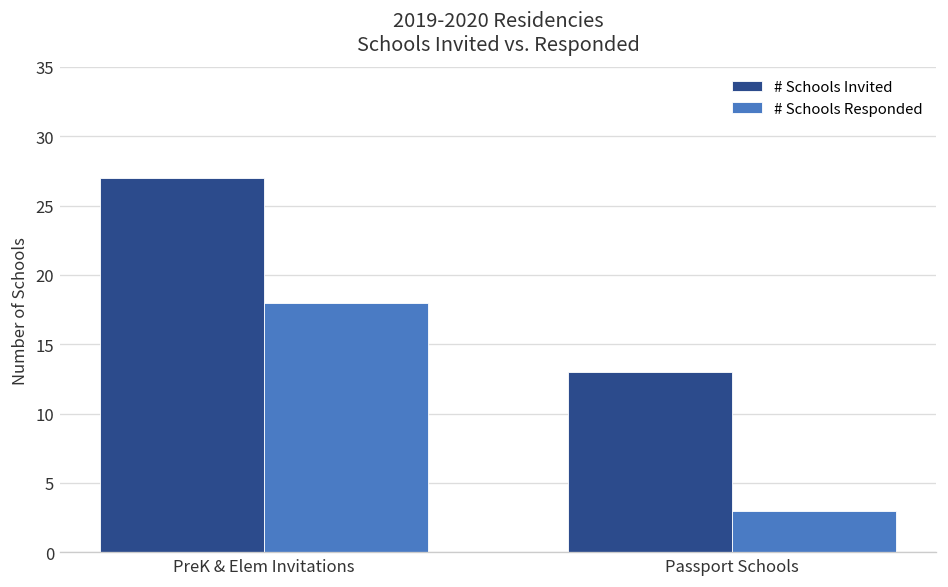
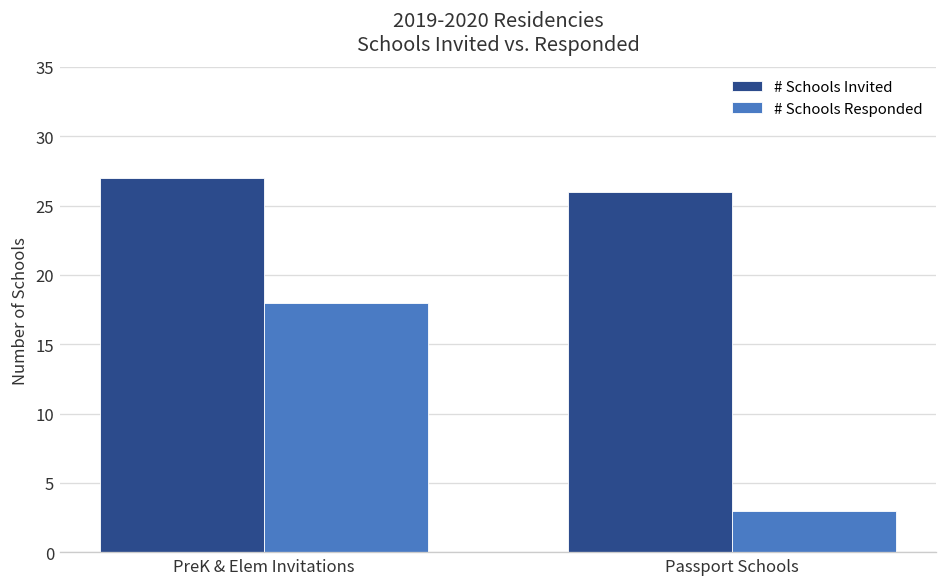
# Schools Invited, Passport Schools: 13 -> 26
